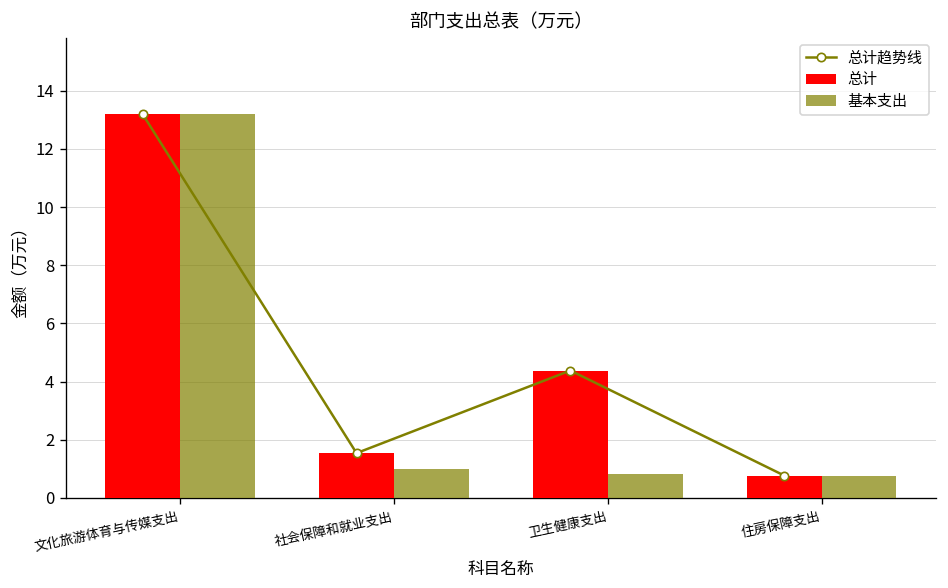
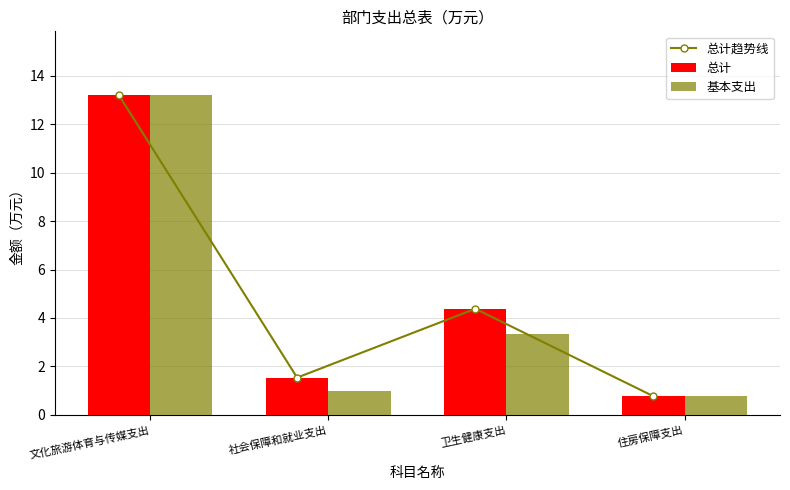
基本支出, 卫生健康支出: 0.8 -> 3.4
